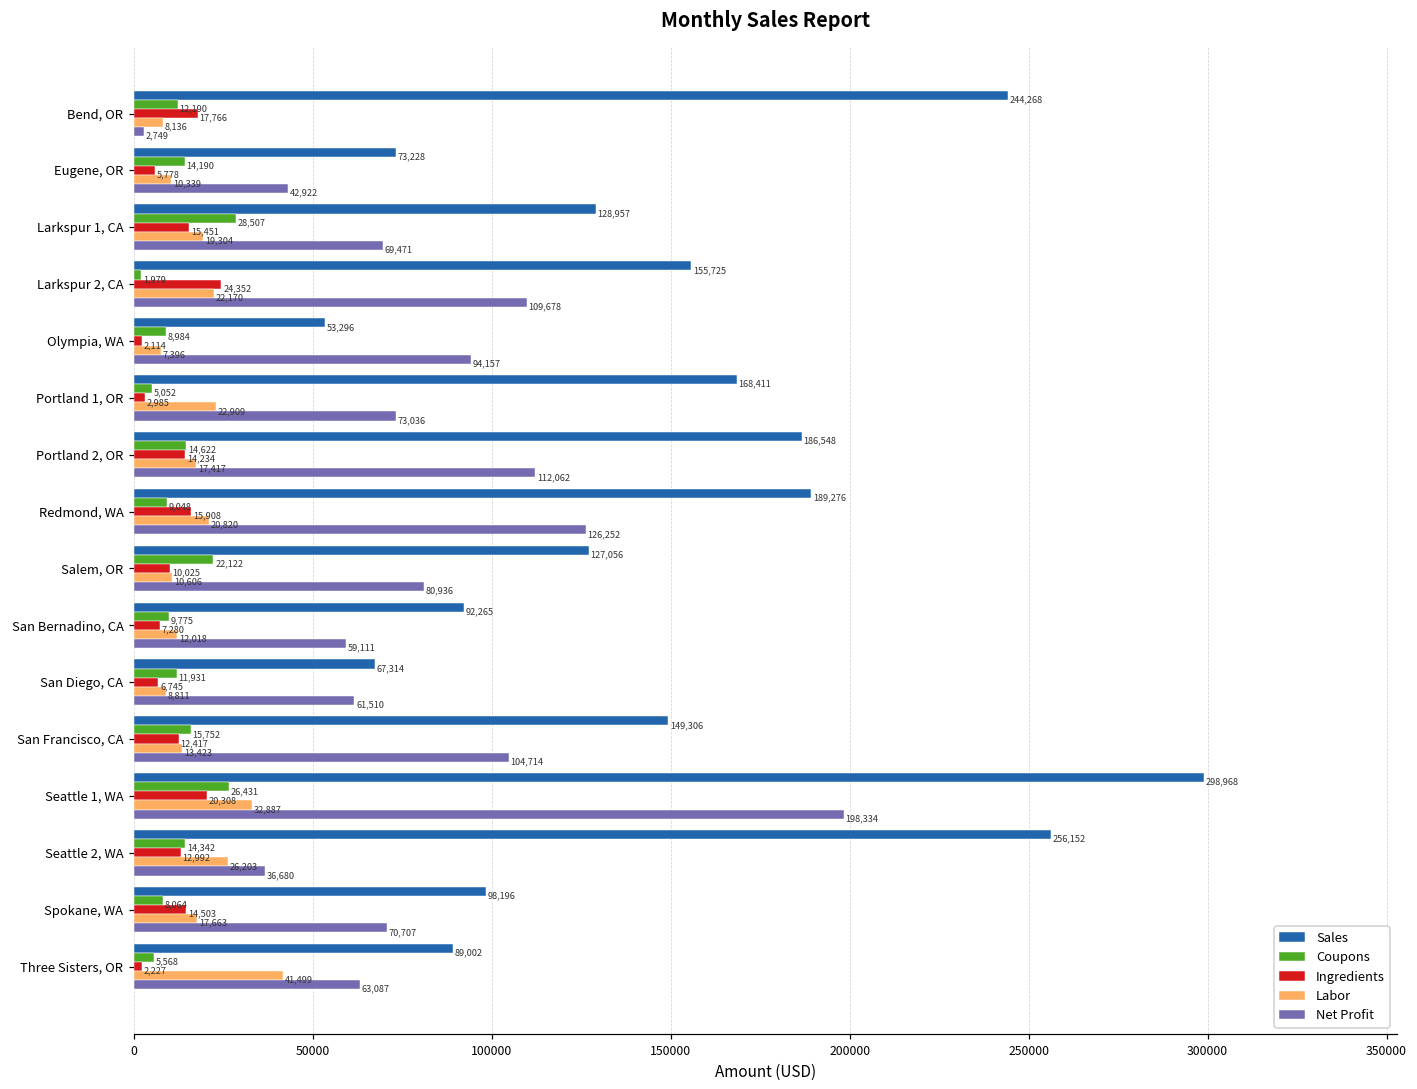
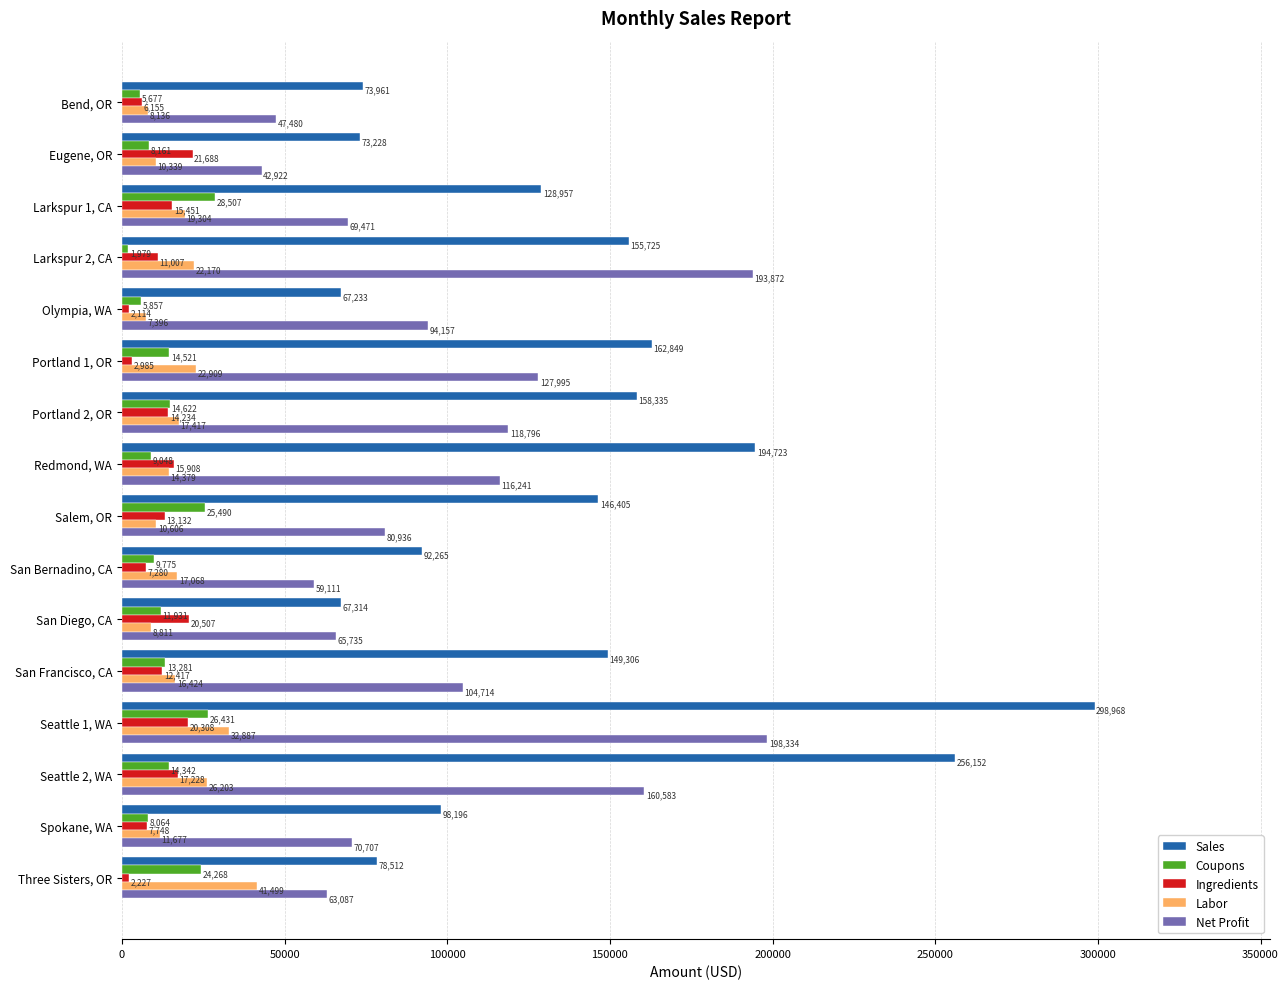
Sales, Bend, OR: 244,268 -> 73,961
Coupons, Bend, OR: 12,190 -> 5,677
Ingredients, Bend, OR: 17,766 -> 6,155
Net Profit, Bend, OR: 2,749 -> 47,480
Coupons, Eugene, OR: 14,190 -> 8,161
Ingredients, Eugene, OR: 5,778 -> 21,688
Ingredients, Larkspur 2, CA: 24,352 -> 11,007
Net Profit, Larkspur 2, CA: 109,678 -> 193,872
Sales, Olympia, WA: 53,296 -> 67,233
Coupons, Olympia, WA: 8,984 -> 5,857
Sales, Portland 1, OR: 168,411 -> 162,849
Coupons, Portland 1, OR: 5,052 -> 14,521
Net Profit, Portland 1, OR: 73,036 -> 127,995
Sales, Portland 2, OR: 186,548 -> 158,335
Net Profit, Portland 2, OR: 112,062 -> 118,796
Sales, Redmond, WA: 189,276 -> 194,723
Labor, Redmond, WA: 20,820 -> 14,379
Net Profit, Redmond, WA: 126,252 -> 116,241
Sales, Salem, OR: 127,056 -> 146,405
Coupons, Salem, OR: 22,122 -> 25,490
Ingredients, Salem, OR: 10,025 -> 13,132
Labor, San Bernadino, CA: 12,018 -> 17,068
Ingredients, San Diego, CA: 6,745 -> 20,507
Net Profit, San Diego, CA: 61,510 -> 65,735
Coupons, San Francisco, CA: 15,752 -> 13,281
Labor, San Francisco, CA: 13,423 -> 16,424
Ingredients, Seattle 2, WA: 12,992 -> 17,228
Net Profit, Seattle 2, WA: 36,680 -> 160,583
Ingredients, Spokane, WA: 14,503 -> 7,748
Labor, Spokane, WA: 17,663 -> 11,677
Sales, Three Sisters, OR: 89,002 -> 78,512
Coupons, Three Sisters, OR: 5,568 -> 24,268
